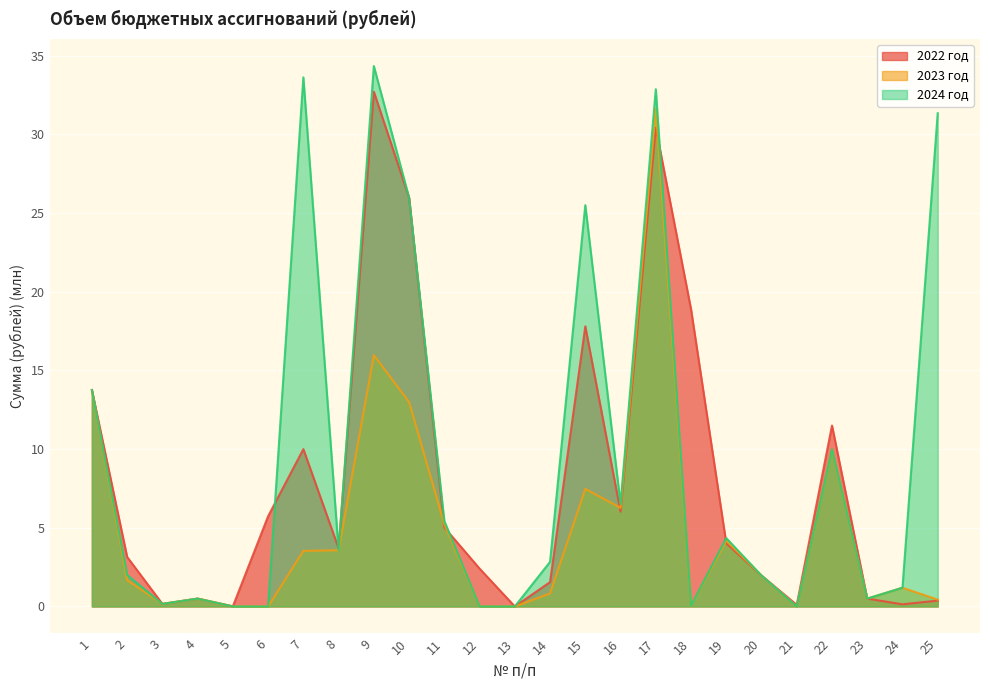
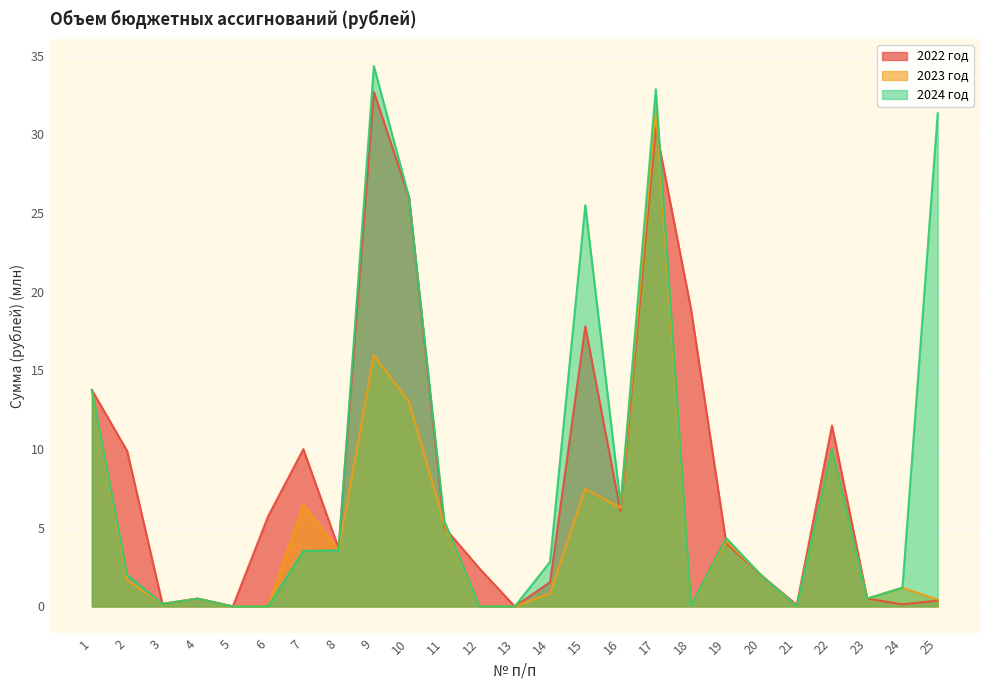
2022 год, 2: 3.1 -> 9.9
2023 год, 7: 3.5 -> 6.5
2024 год, 7: 33.6 -> 3.5
